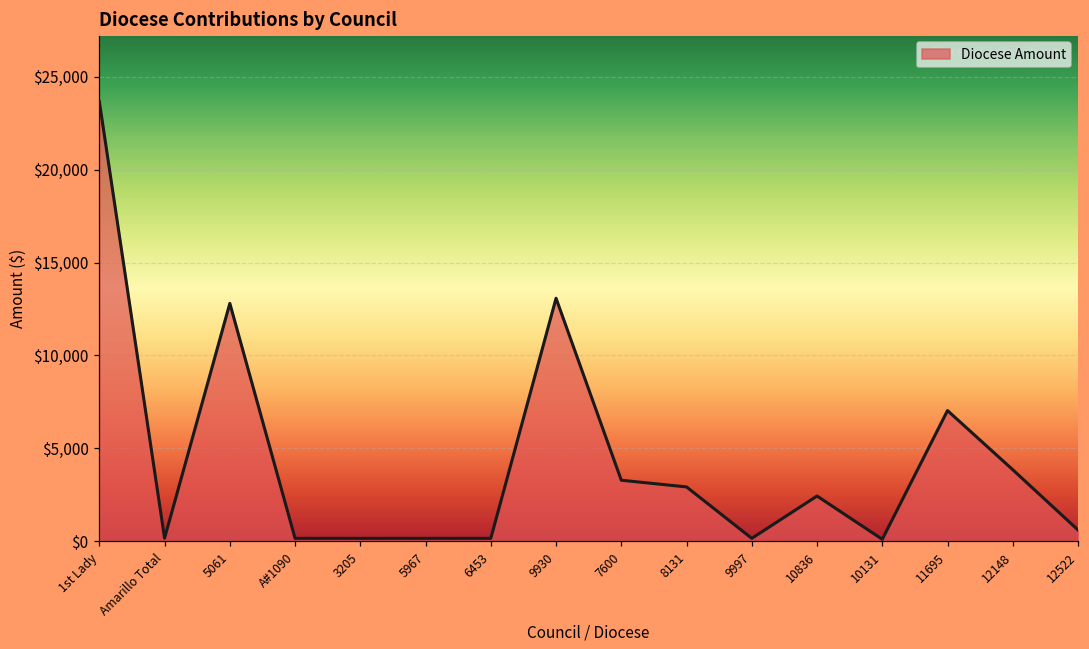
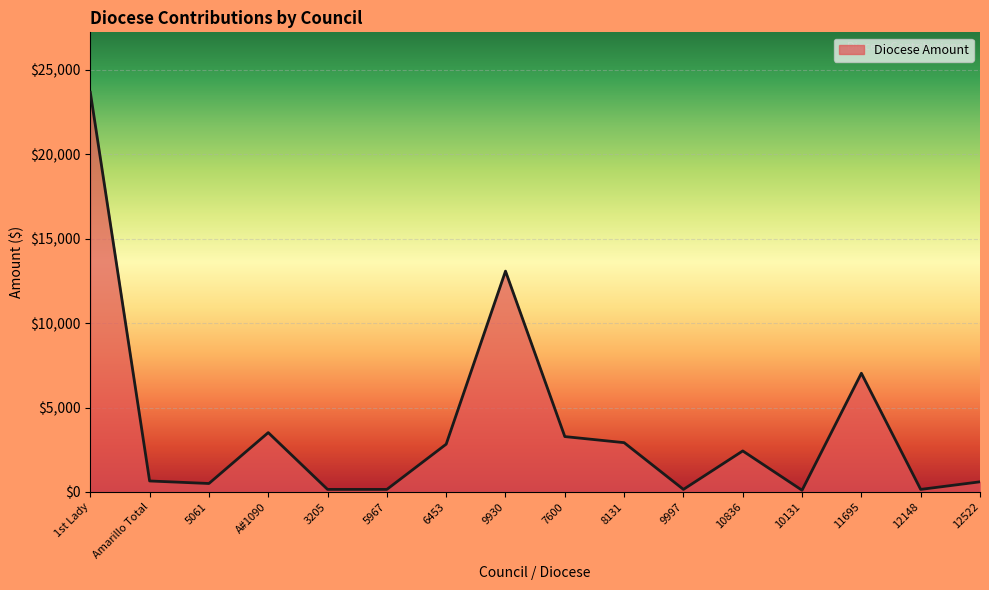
Amarillo Total: $200 -> $700
5061: $12,800 -> $500
A#1090: $200 -> $3,500
6453: $200 -> $2,800
12148: $3,800 -> $200
